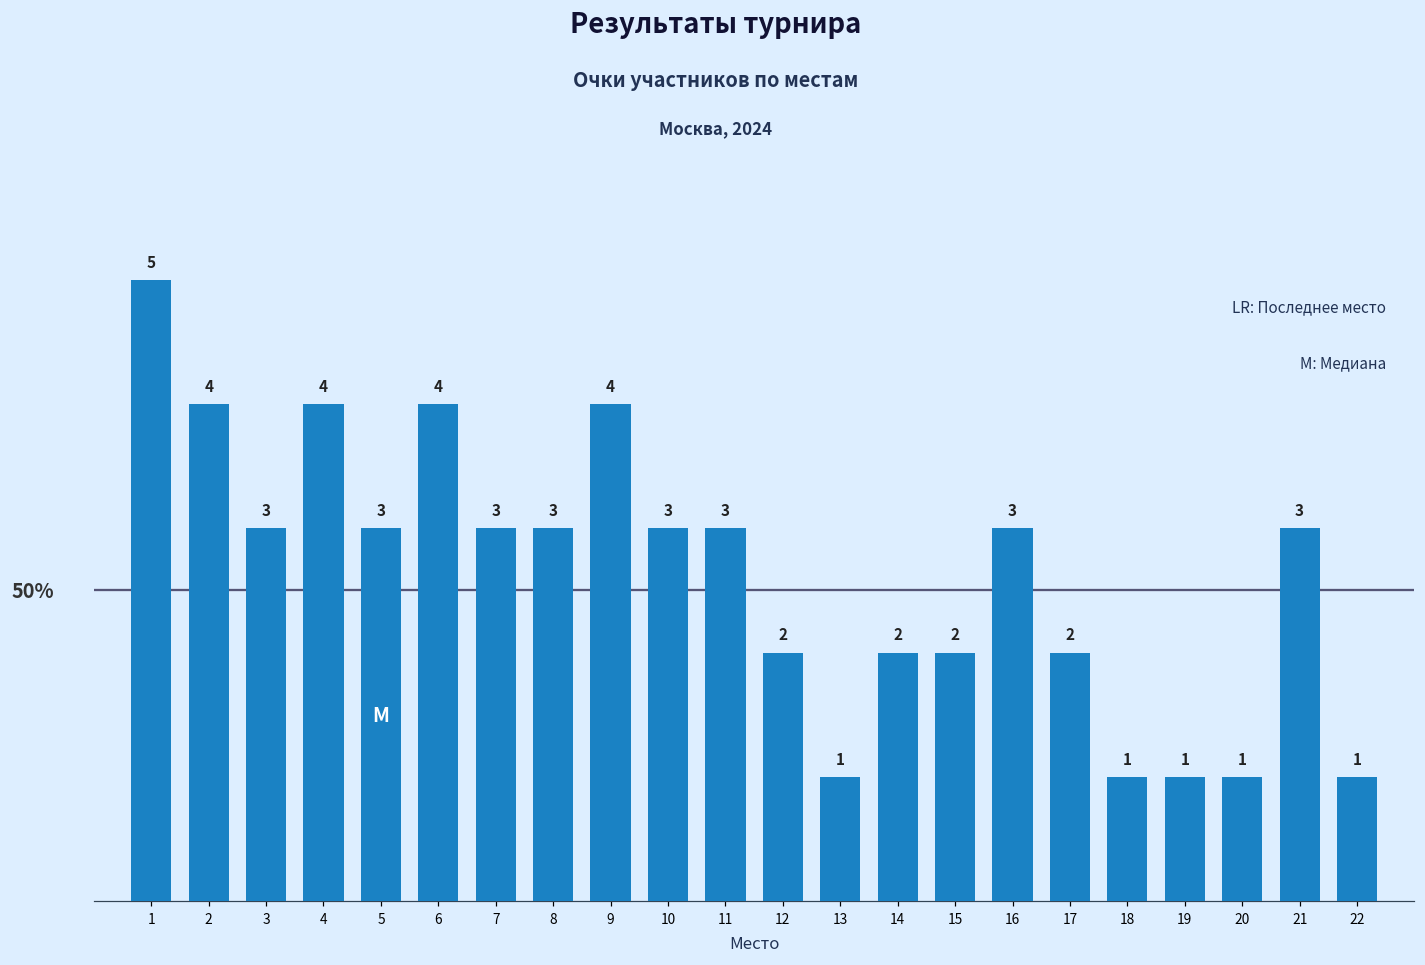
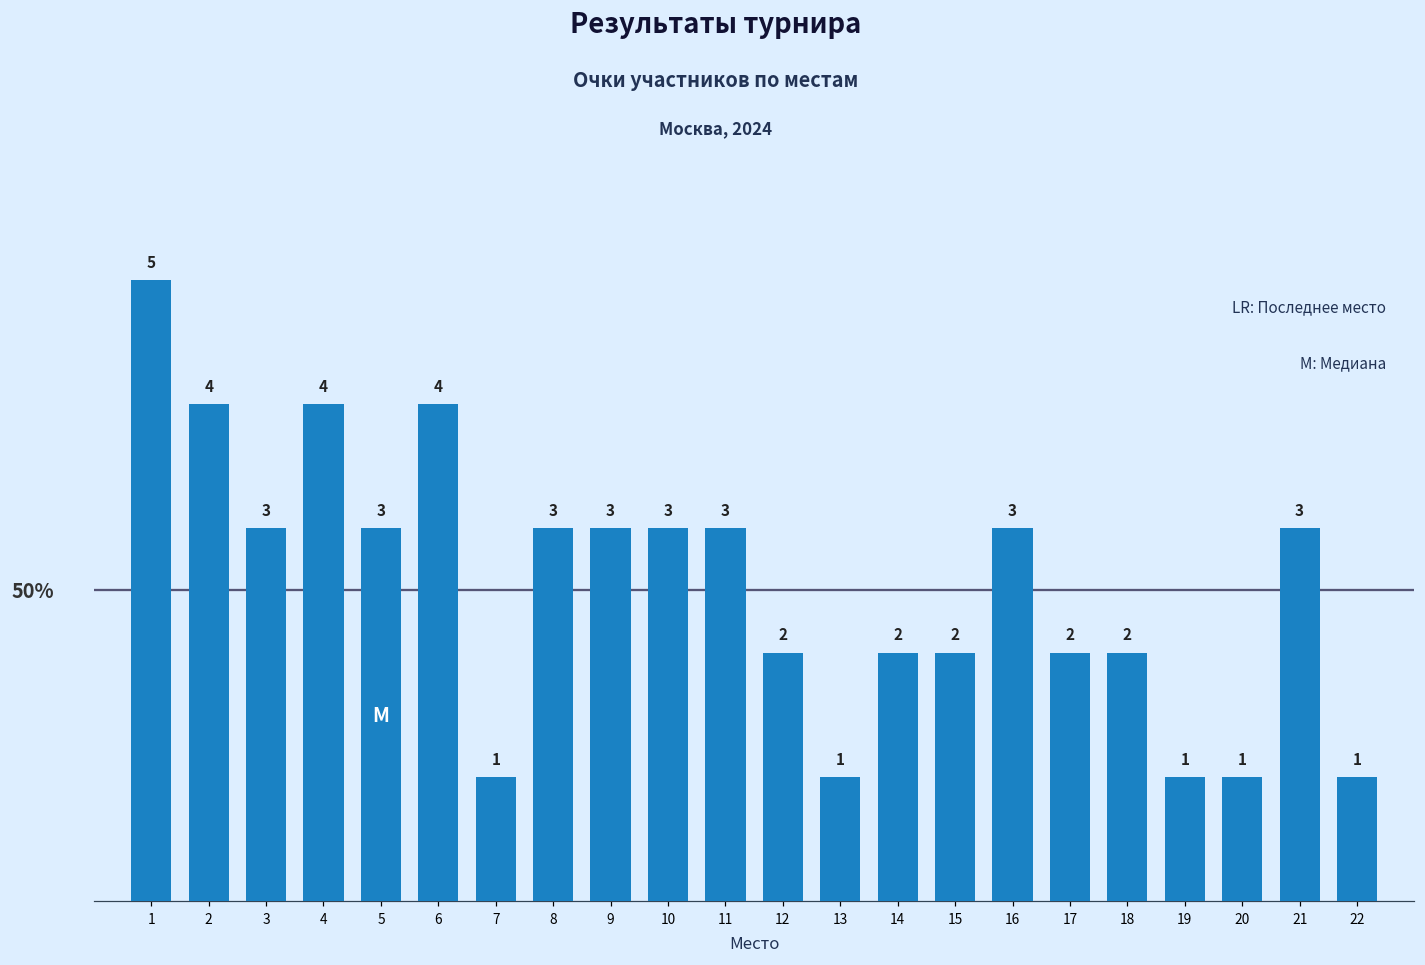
7: 3 -> 1
9: 4 -> 3
18: 1 -> 2
